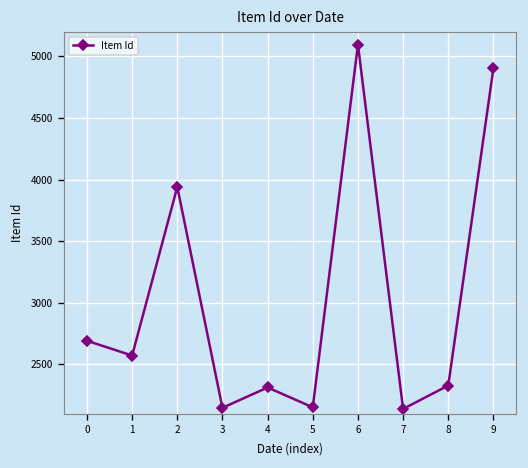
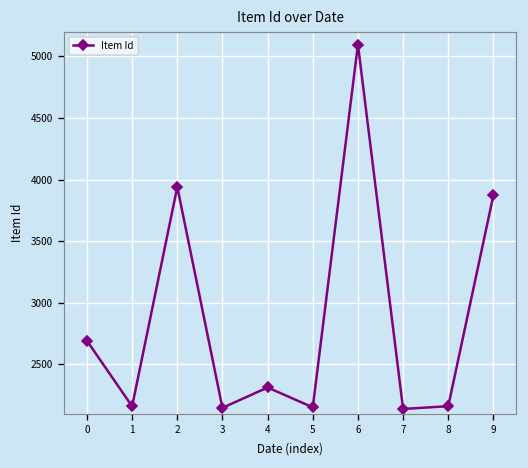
1: 2570 -> 2160
8: 2330 -> 2160
9: 4900 -> 3870
